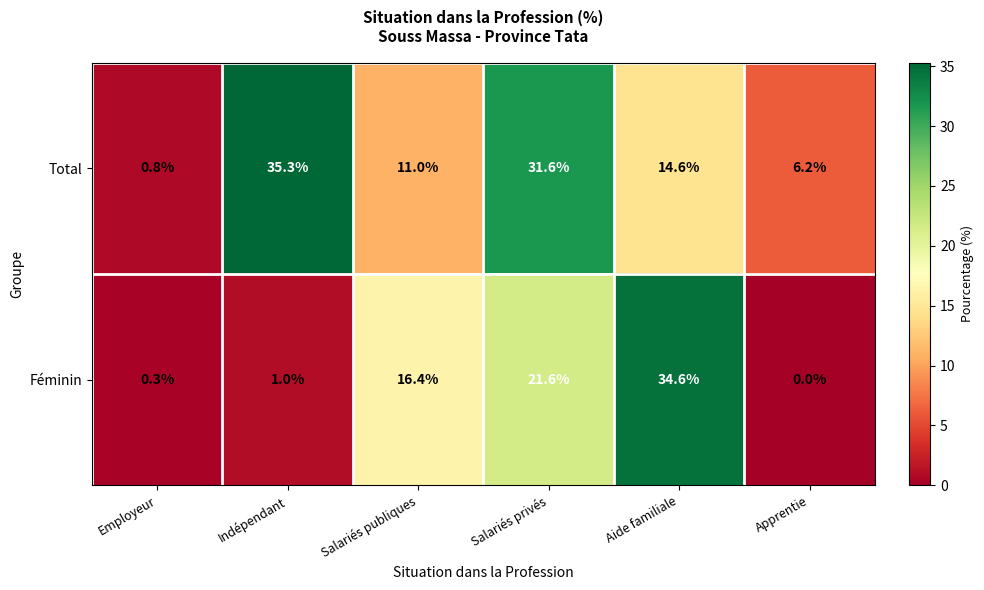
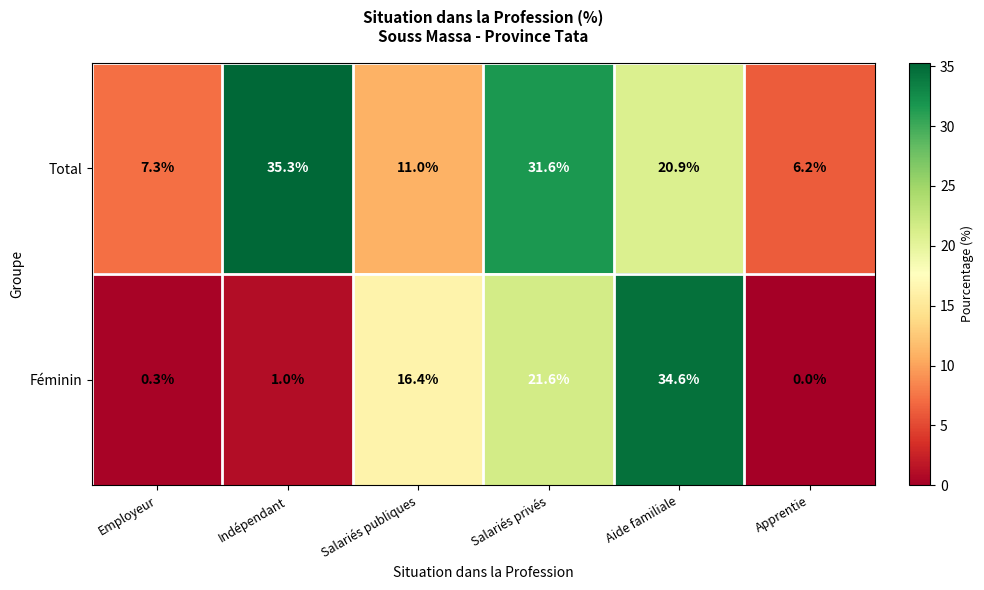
Total, Employeur: 0.8% -> 7.3%
Total, Aide familiale: 14.6% -> 20.9%
